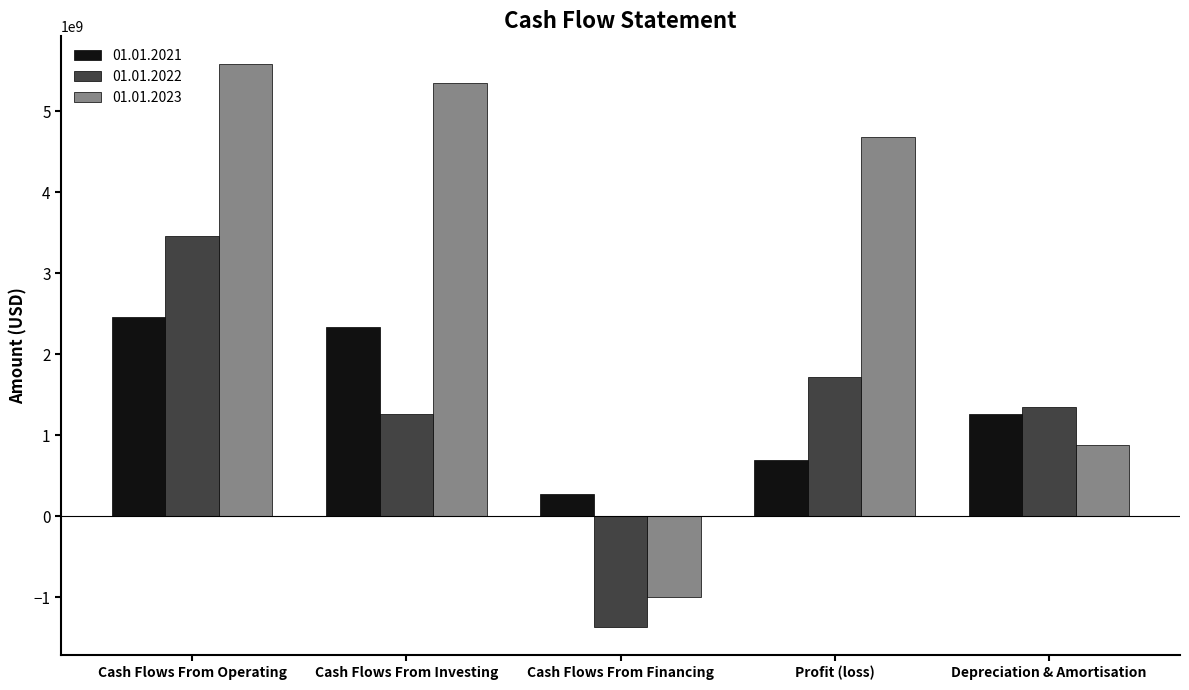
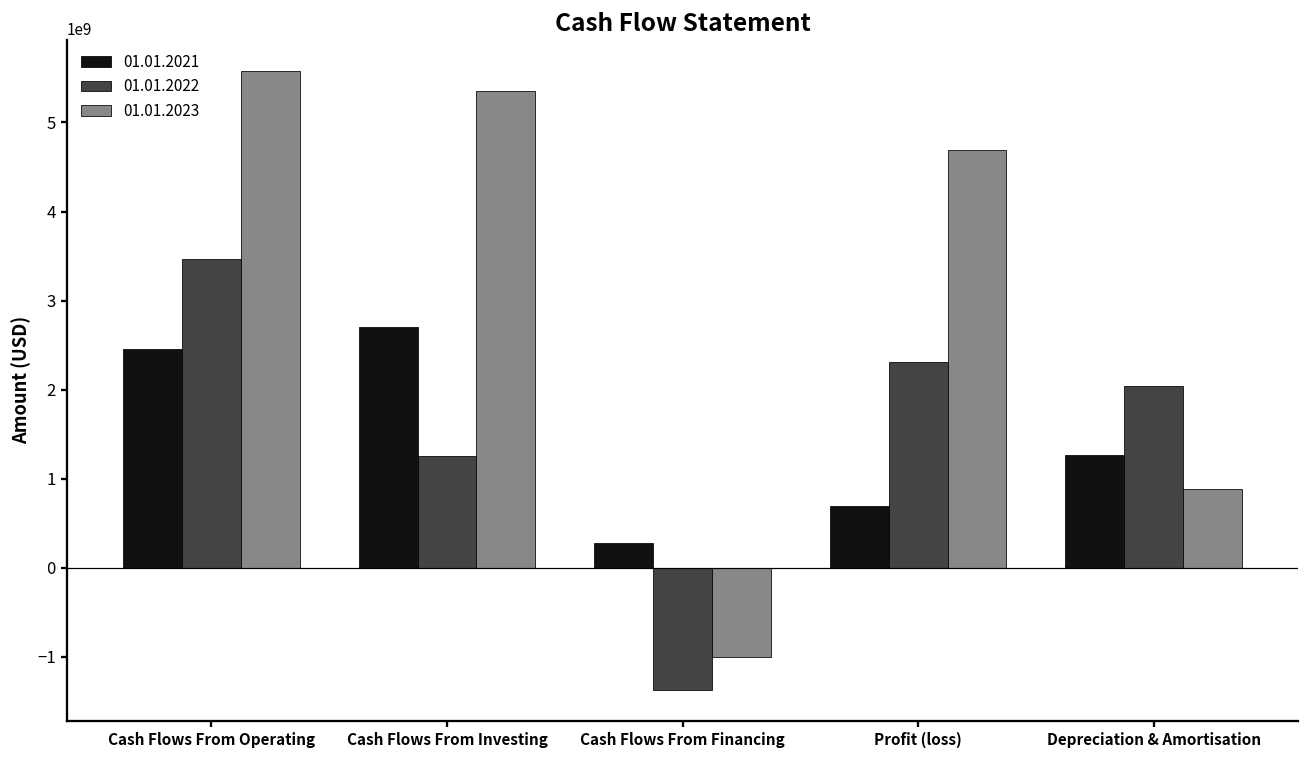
01.01.2021, Cash Flows From Investing: 2300000000 -> 2700000000
01.01.2022, Profit (loss): 1700000000 -> 2300000000
01.01.2022, Depreciation & Amortisation: 1300000000 -> 2000000000
